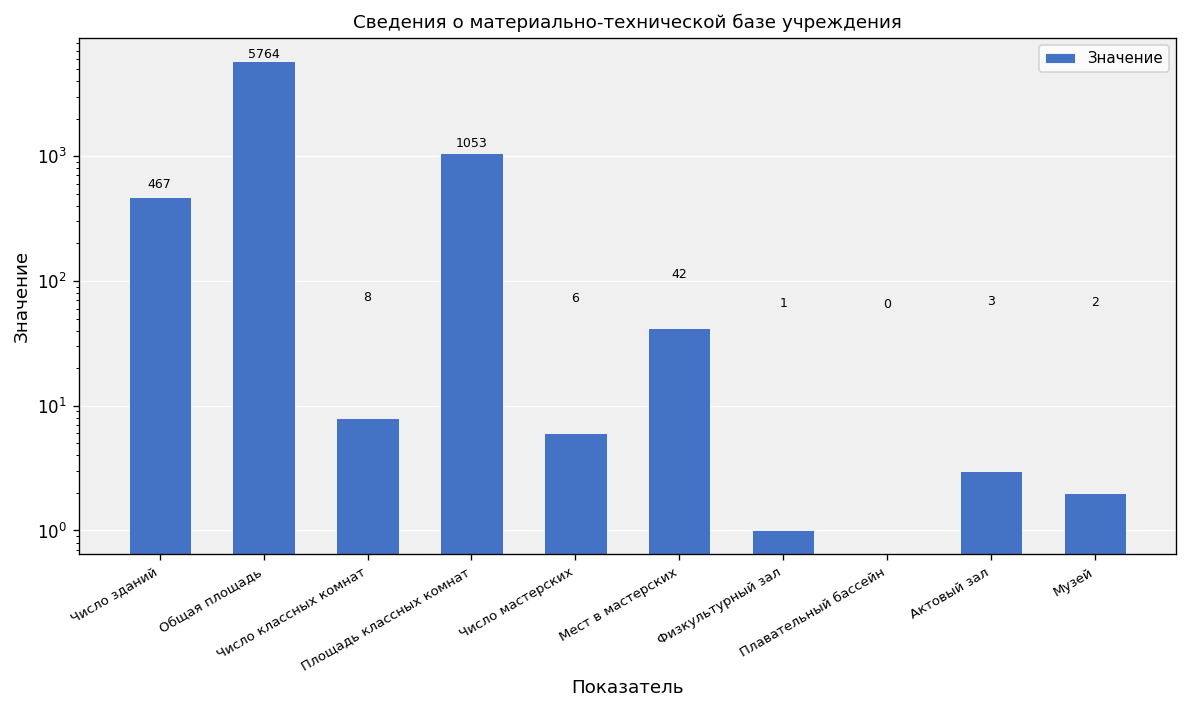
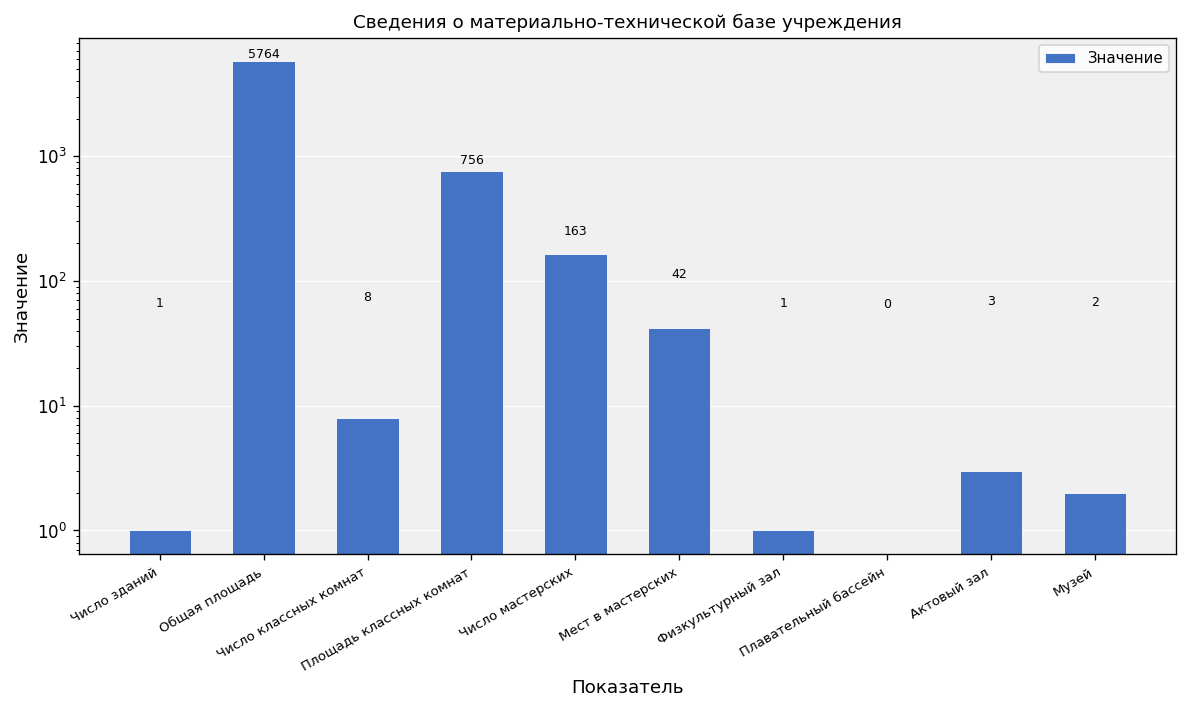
Число зданий: 467 -> 1
Площадь классных комнат: 1053 -> 756
Число мастерских: 6 -> 163
